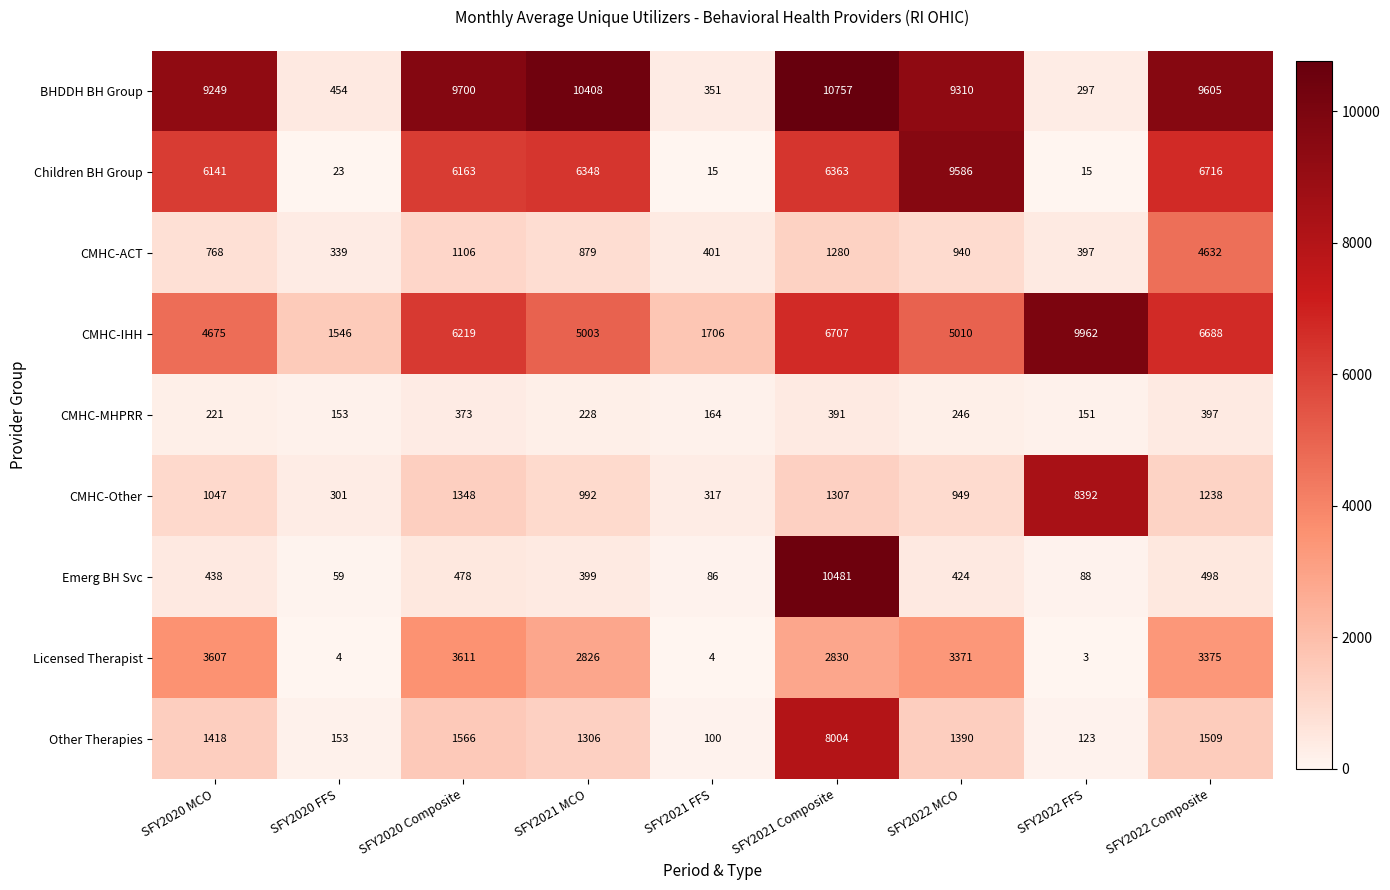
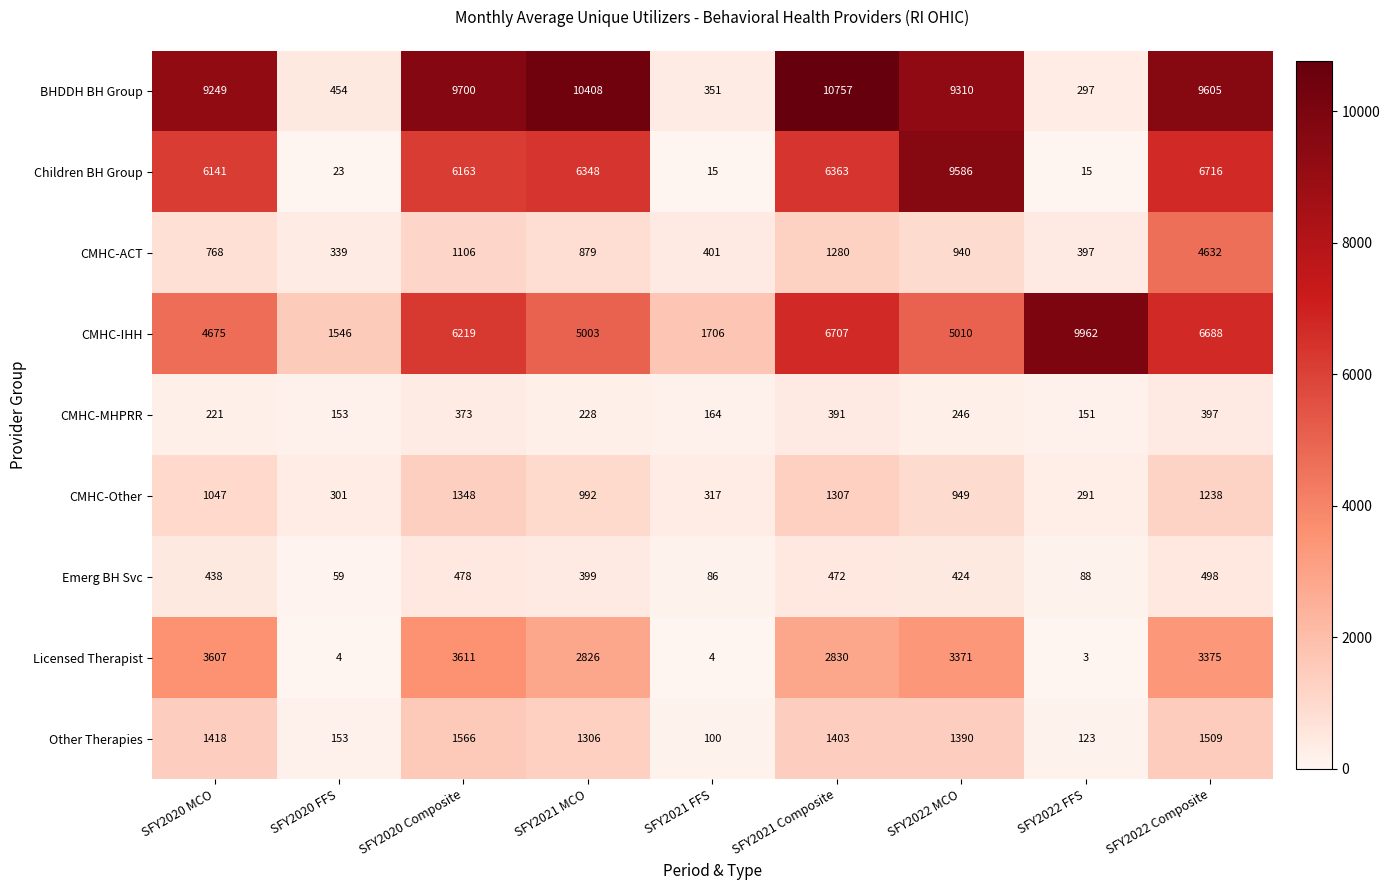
CMHC-Other, SFY2022 FFS: 8392 -> 291
Emerg BH Svc, SFY2021 Composite: 10481 -> 472
Other Therapies, SFY2021 Composite: 8004 -> 1403
